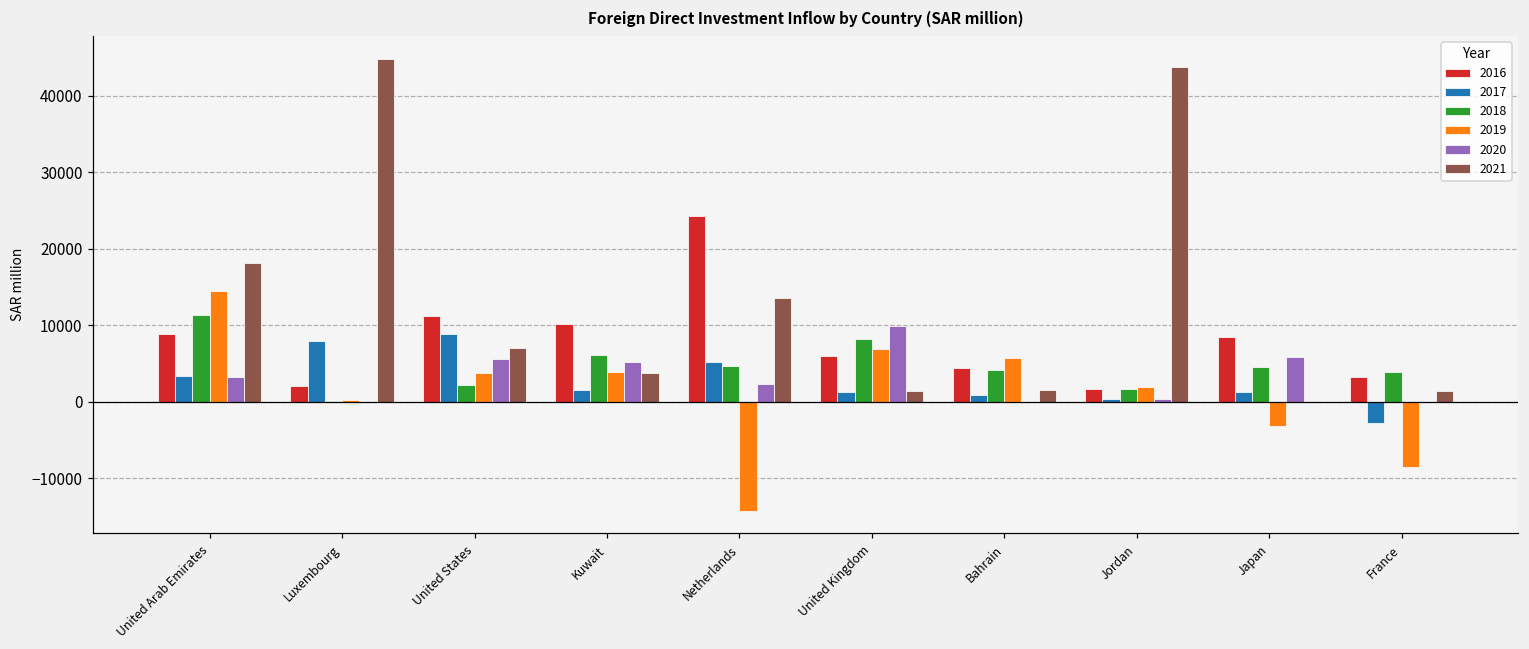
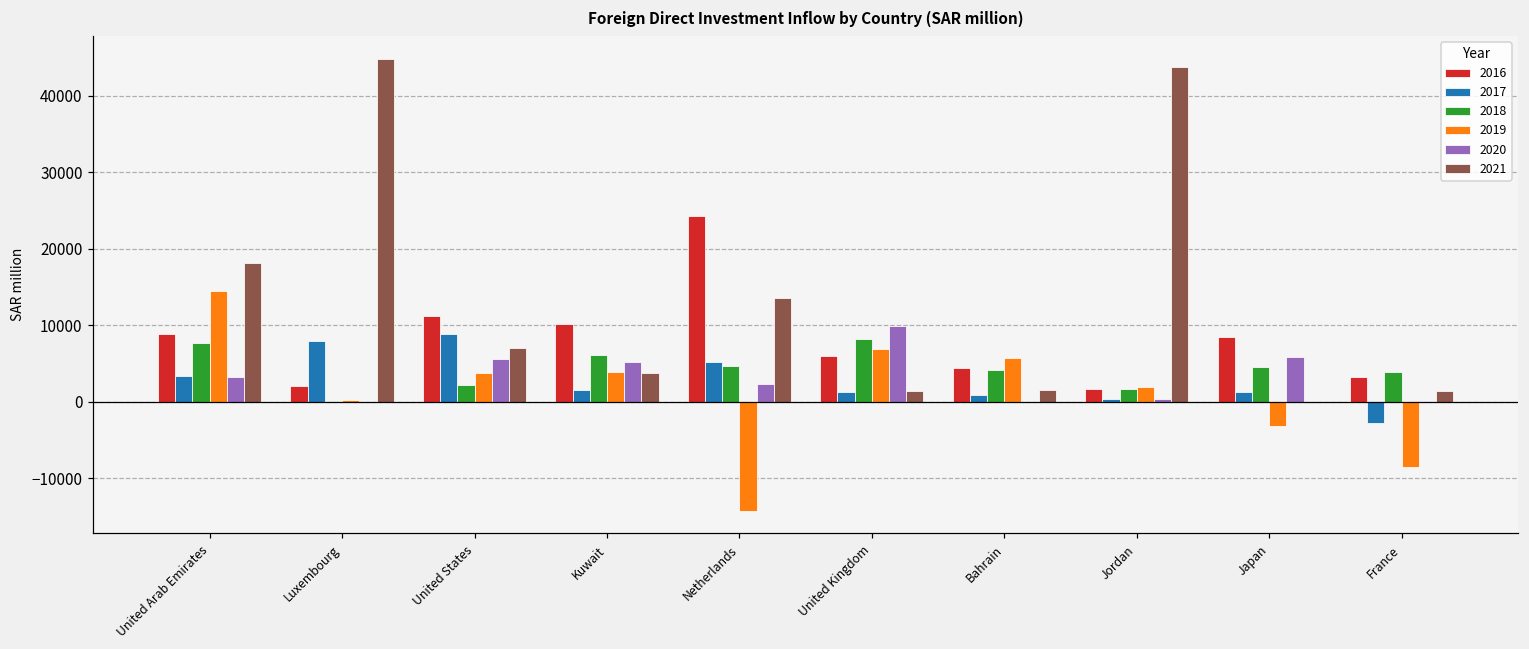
2018, United Arab Emirates: 11000 -> 8000
